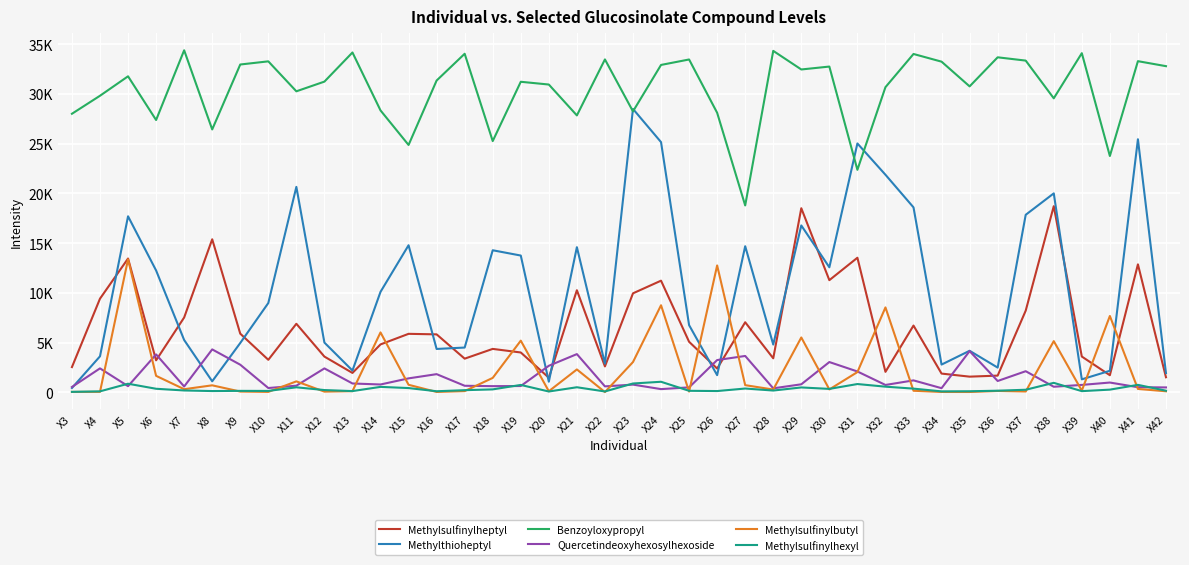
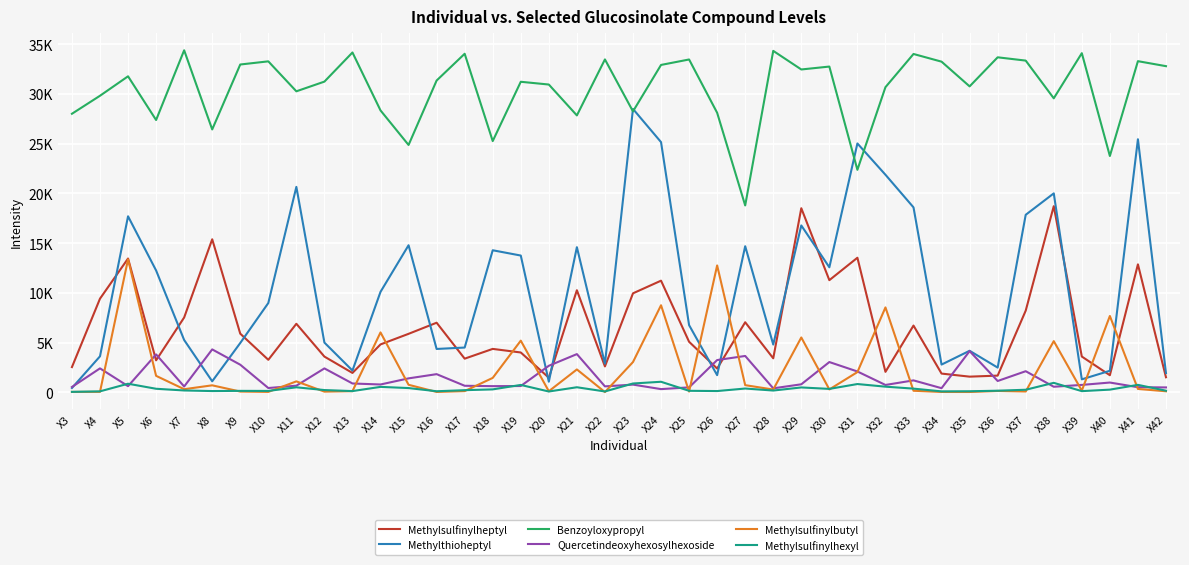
Methylsulfinylheptyl, X16: 6000 -> 7000
